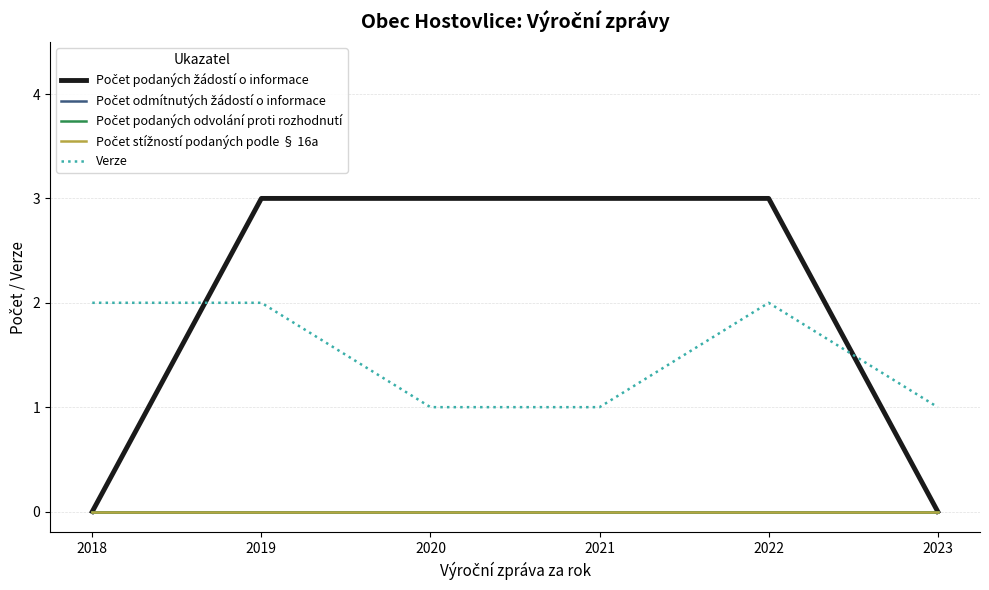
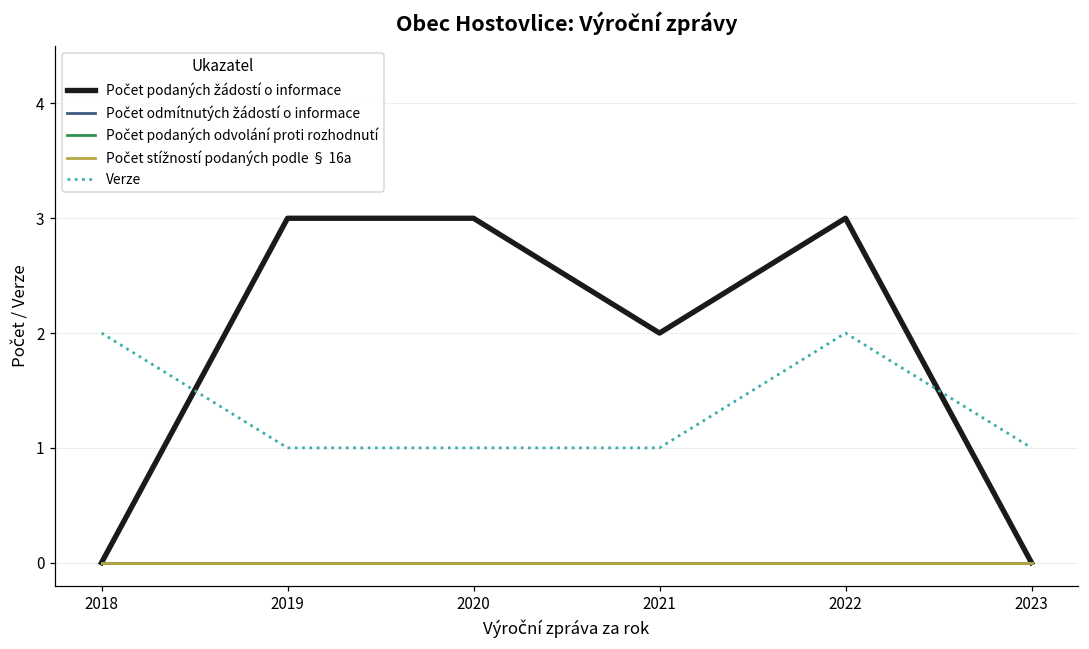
Verze, 2019: 2 -> 1
Počet podaných žádostí o informace, 2021: 3 -> 2
